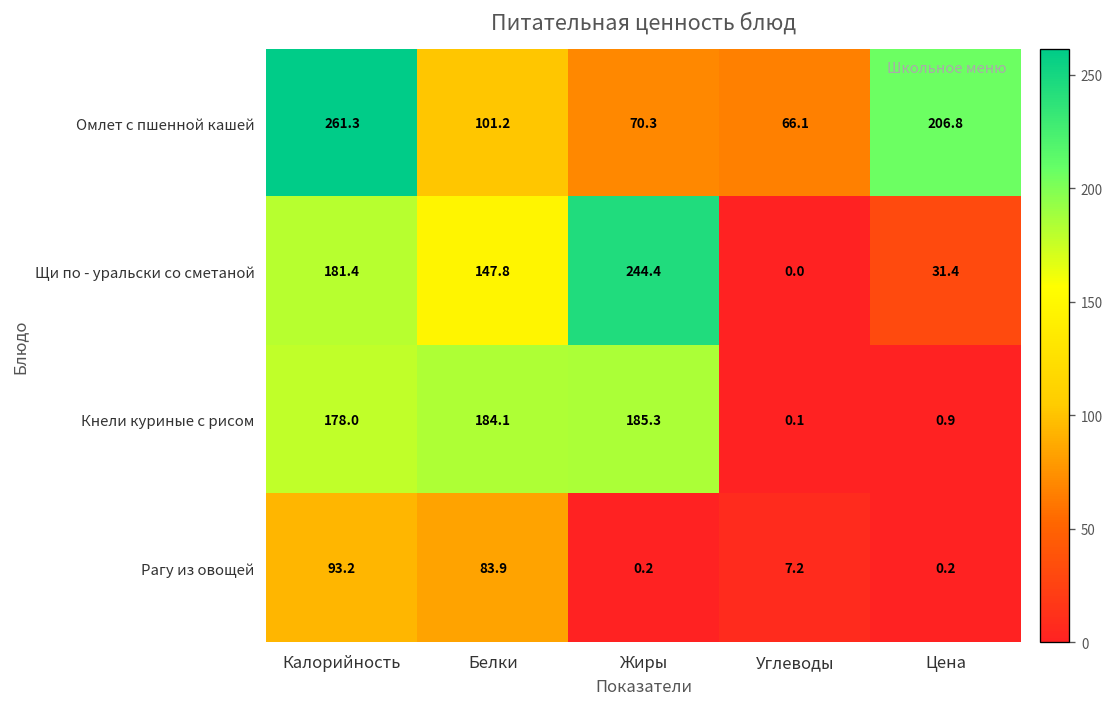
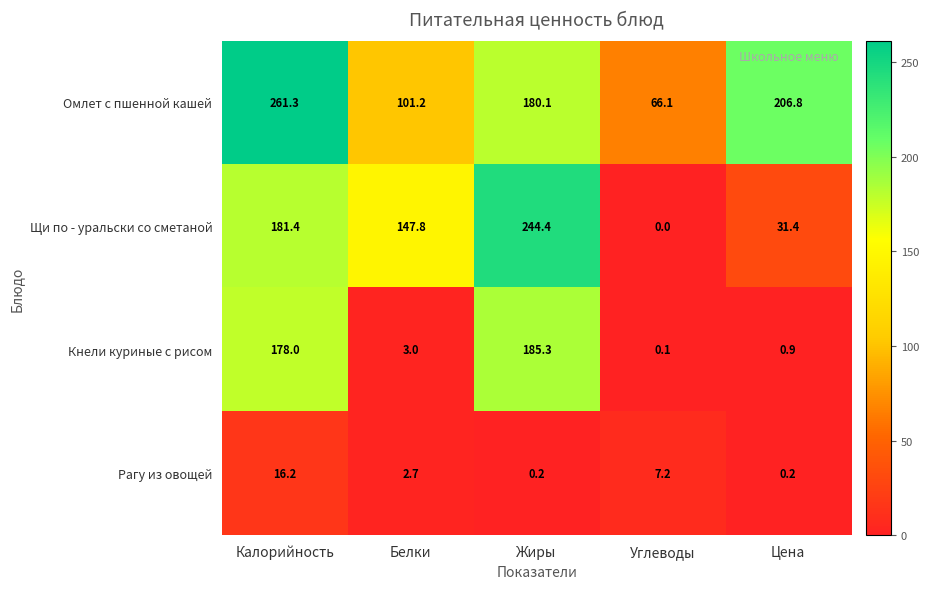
Омлет с пшенной кашей, Жиры: 70.3 -> 180.1
Кнели куриные с рисом, Белки: 184.1 -> 3.0
Рагу из овощей, Калорийность: 93.2 -> 16.2
Рагу из овощей, Белки: 83.9 -> 2.7
